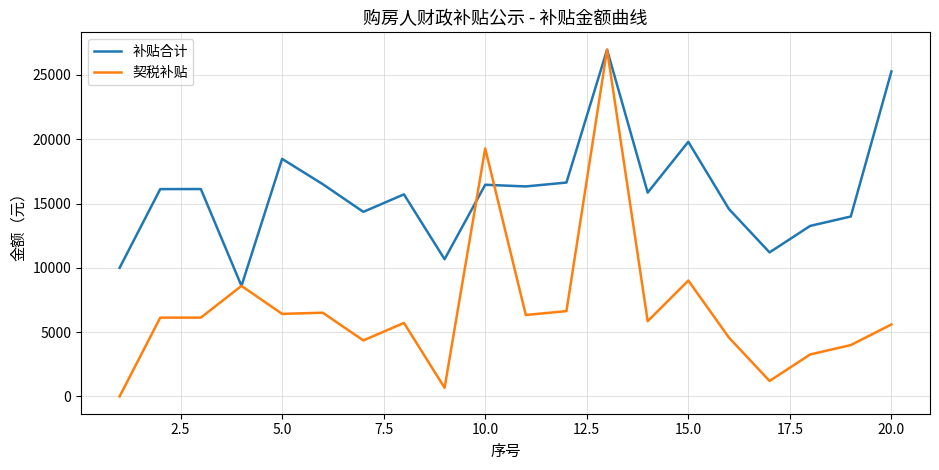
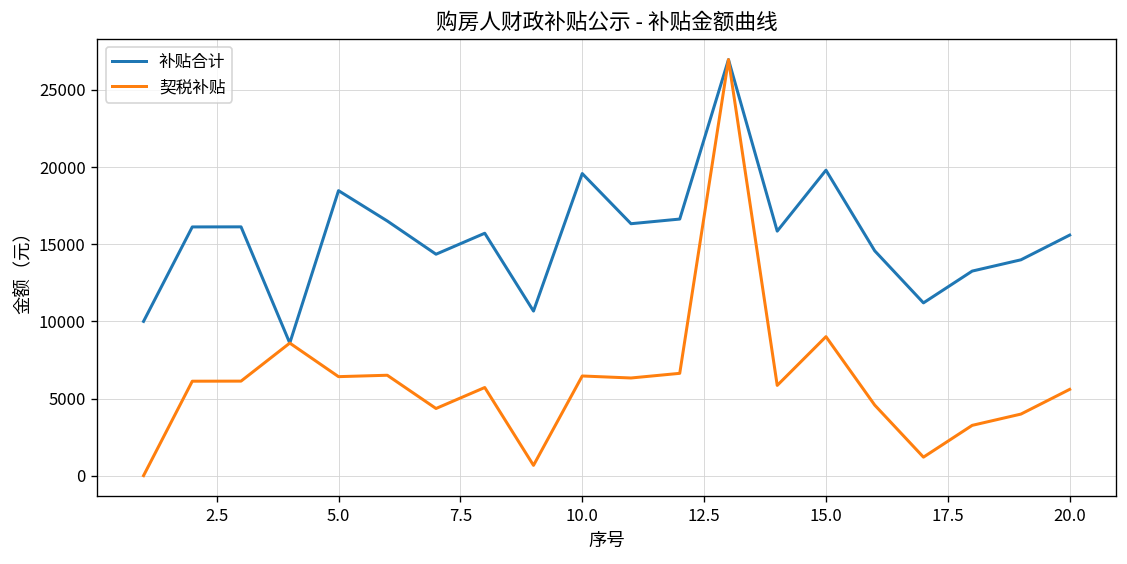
补贴合计, 10.0: 16500 -> 19600
契税补贴, 10.0: 19300 -> 6500
补贴合计, 20.0: 25300 -> 15600
